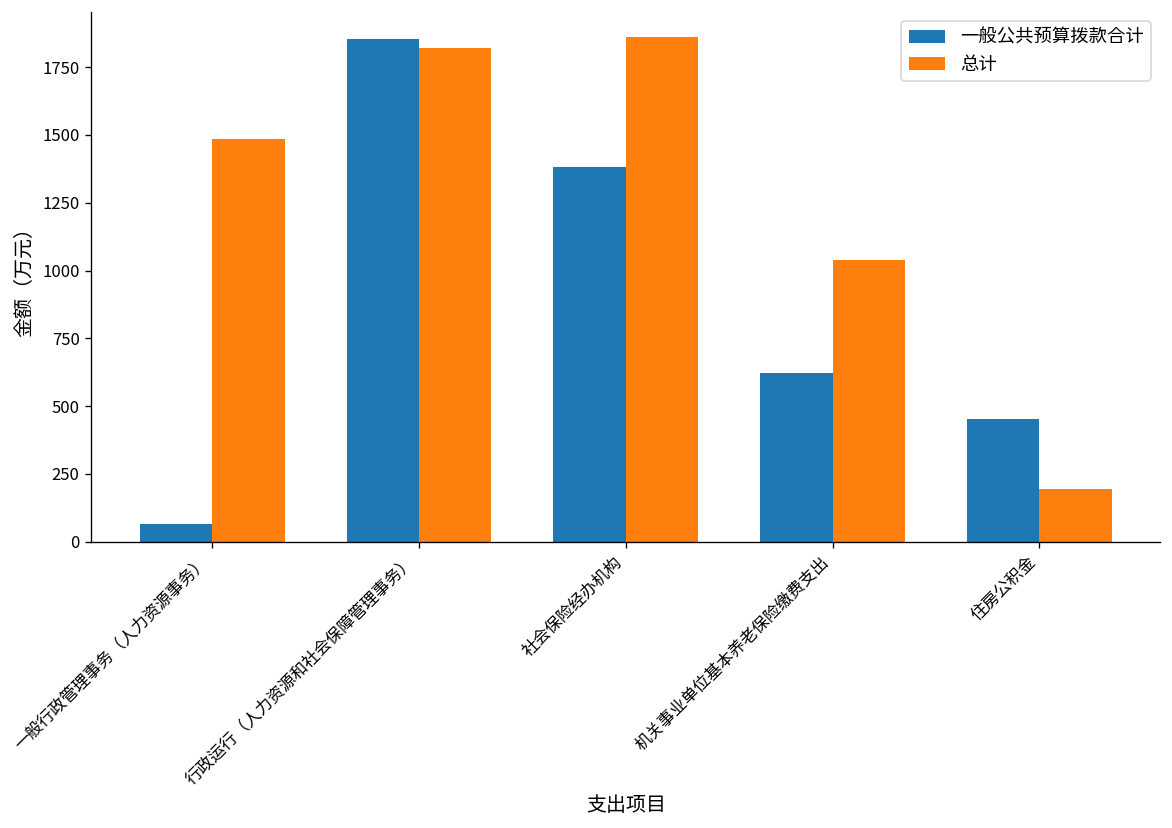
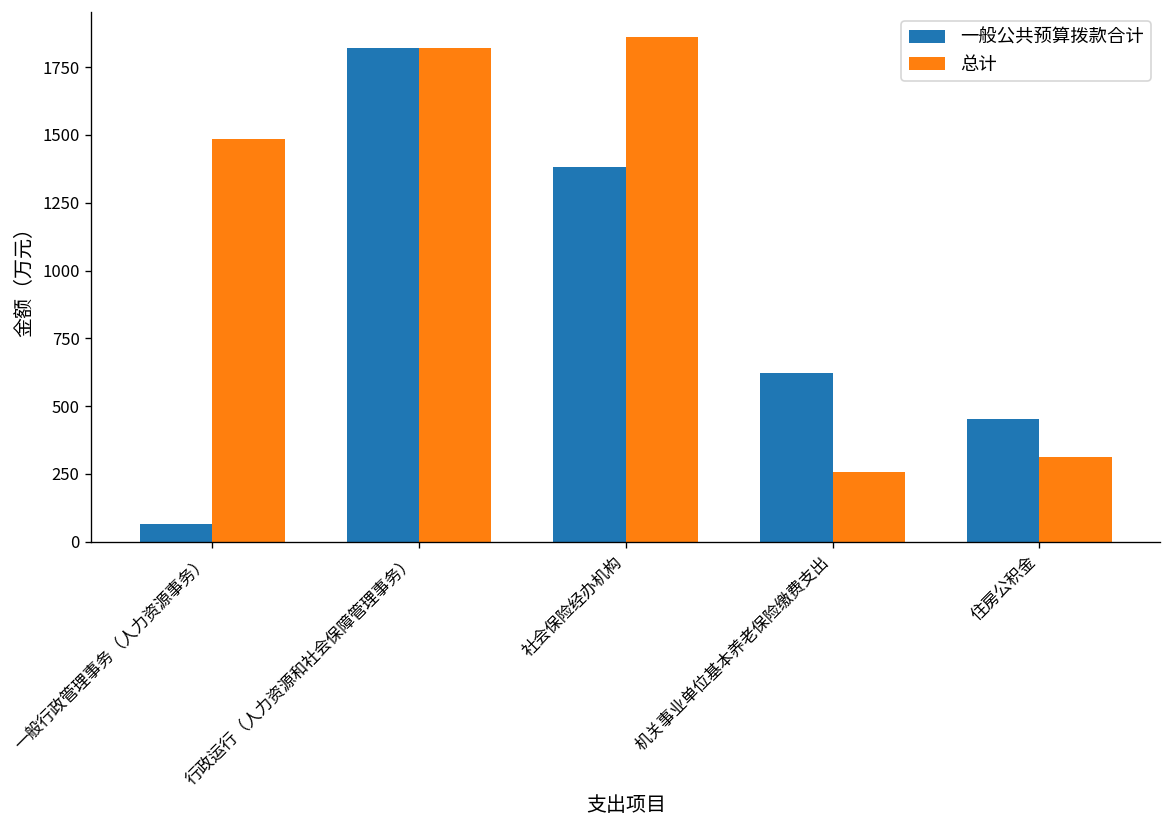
一般公共预算拨款合计, 行政运行（人力资源和社会保障管理事务）: 1860 -> 1820
总计, 机关事业单位基本养老保险缴费支出: 1040 -> 260
总计, 住房公积金: 190 -> 310
